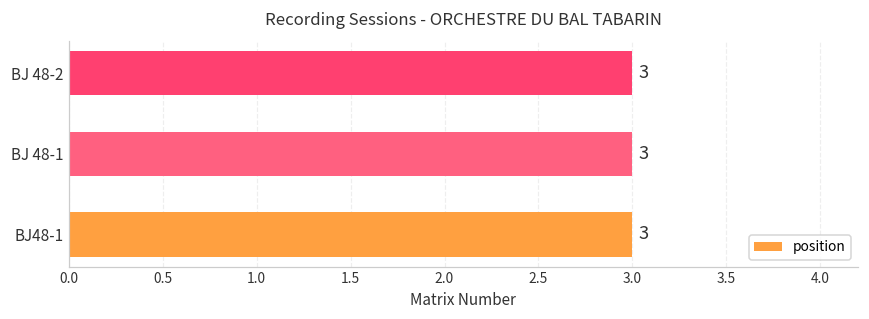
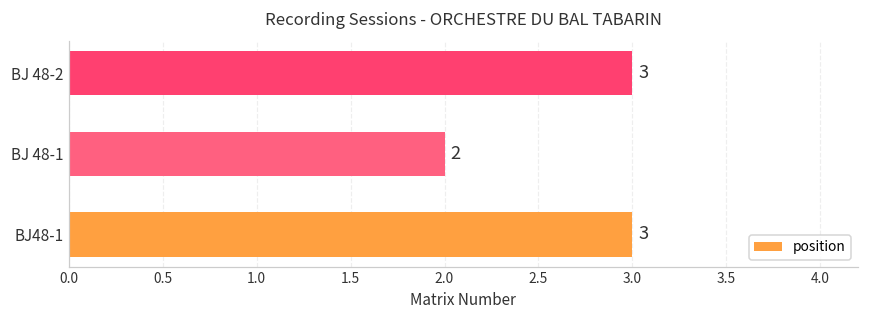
BJ 48-1: 3 -> 2
